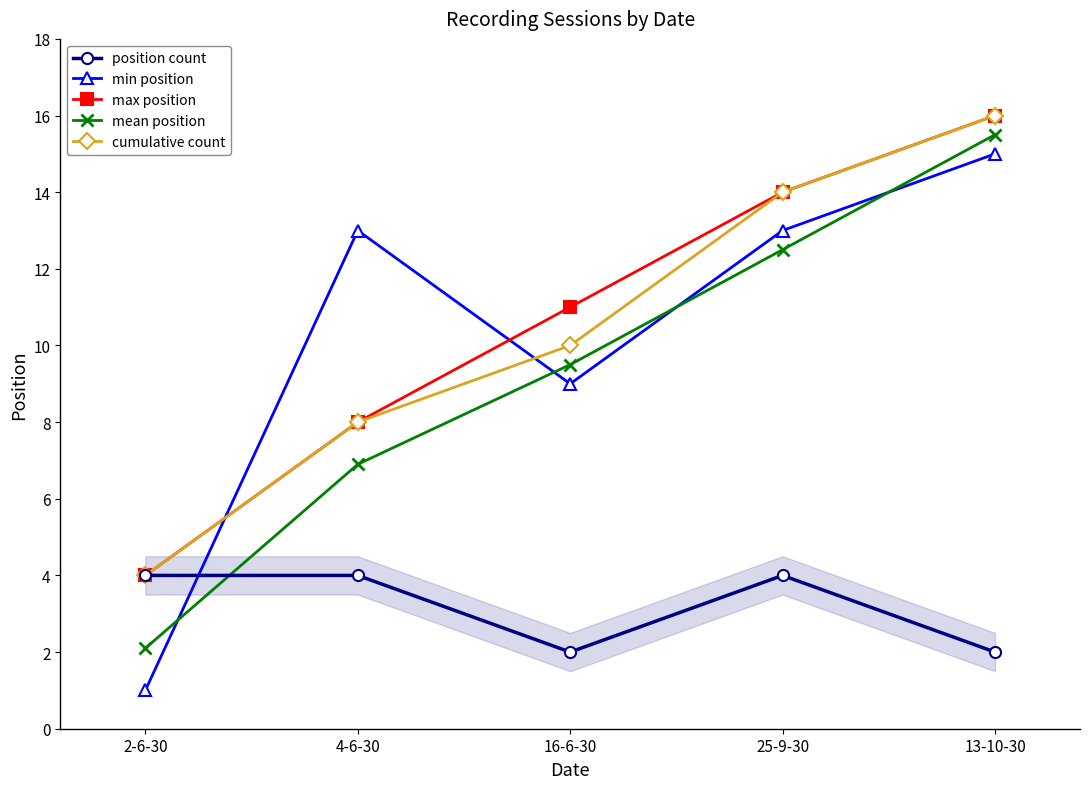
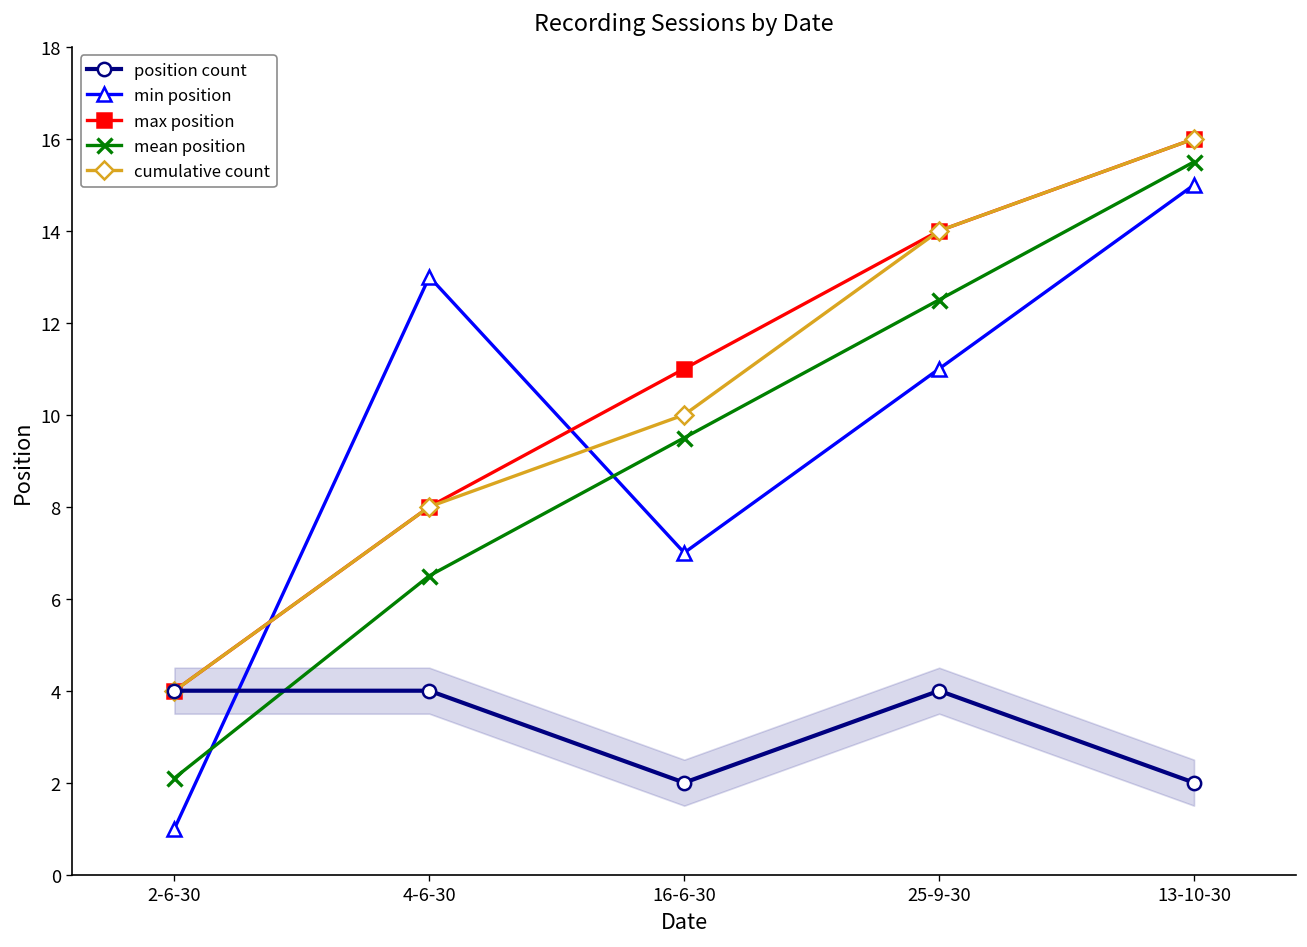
mean position, 4-6-30: 6.9 -> 6.5
min position, 16-6-30: 9 -> 7
min position, 25-9-30: 13 -> 11
